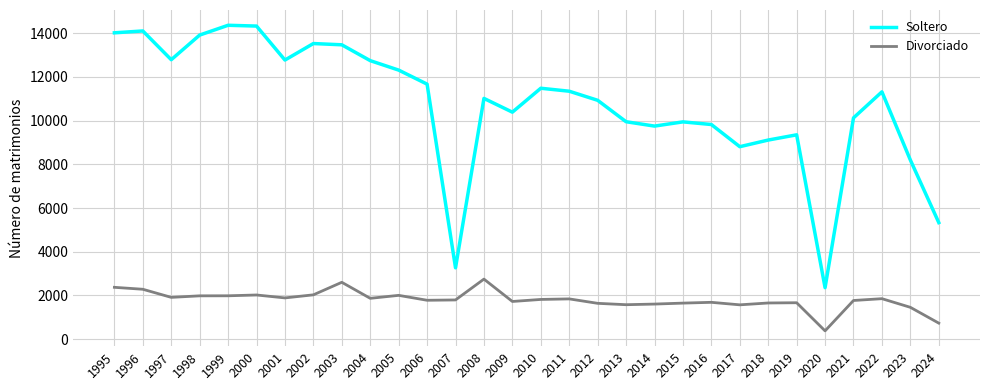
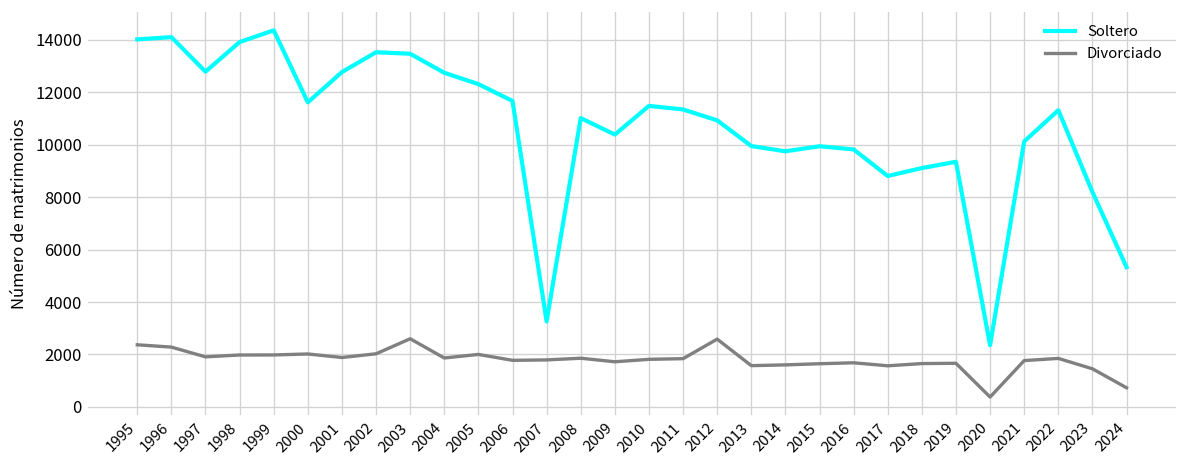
Soltero, 2000: 14300 -> 11600
Divorciado, 2008: 2700 -> 1900
Divorciado, 2012: 1600 -> 2600
